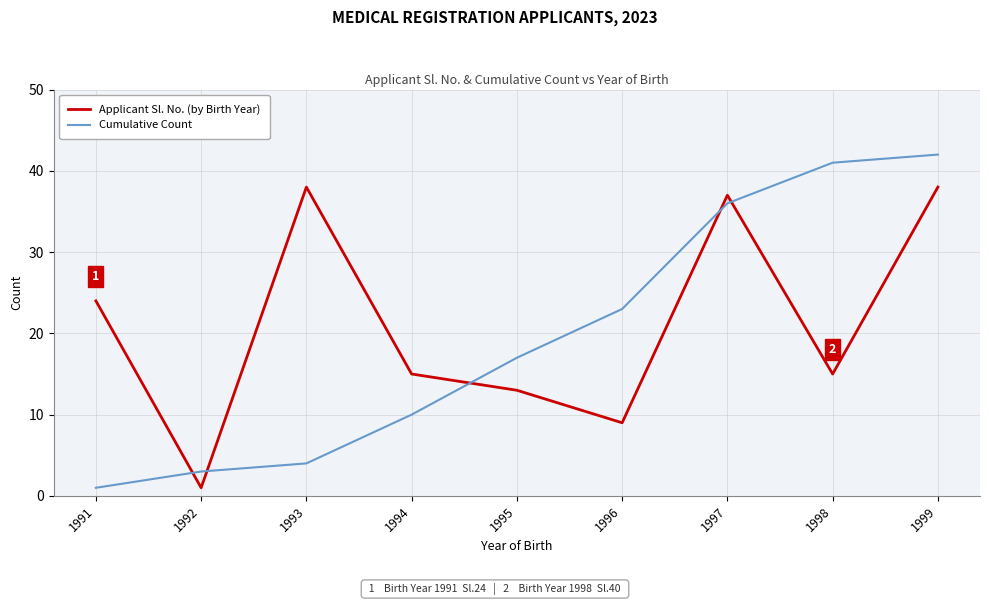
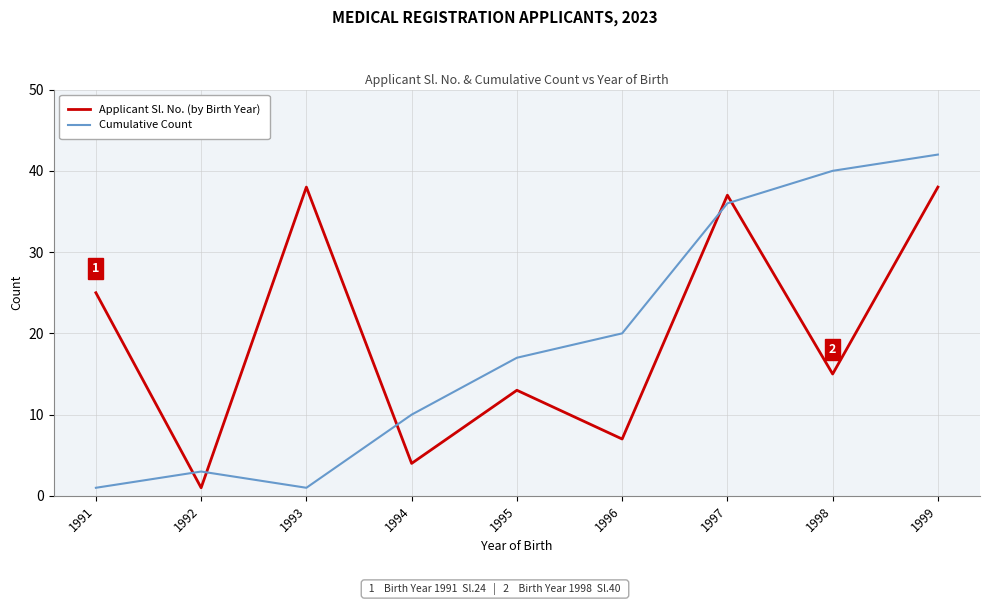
Applicant Sl. No. (by Birth Year), 1991: 24 -> 25
Cumulative Count, 1993: 4 -> 1
Applicant Sl. No. (by Birth Year), 1994: 15 -> 4
Applicant Sl. No. (by Birth Year), 1996: 9 -> 7
Cumulative Count, 1996: 23 -> 20
Cumulative Count, 1998: 41 -> 40
